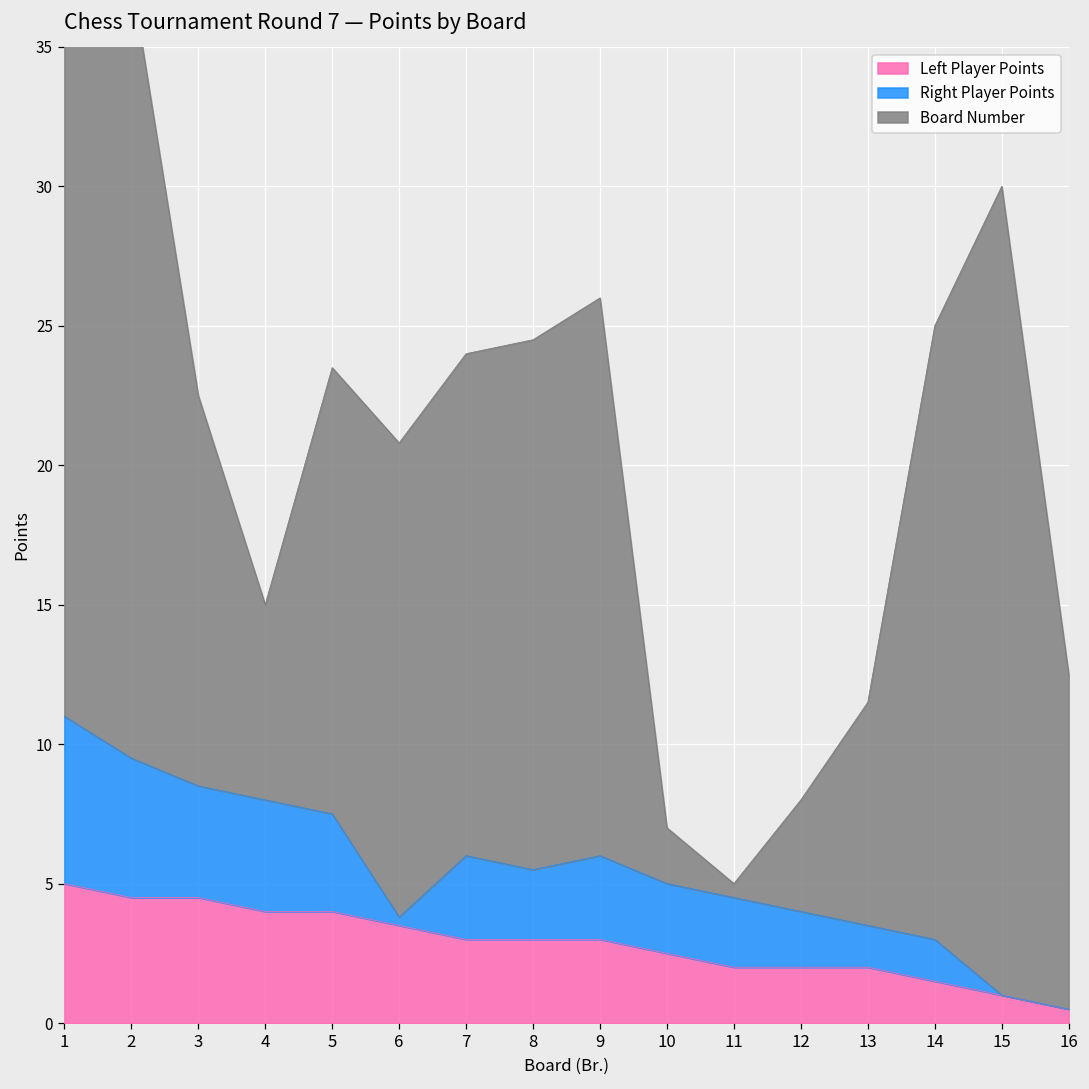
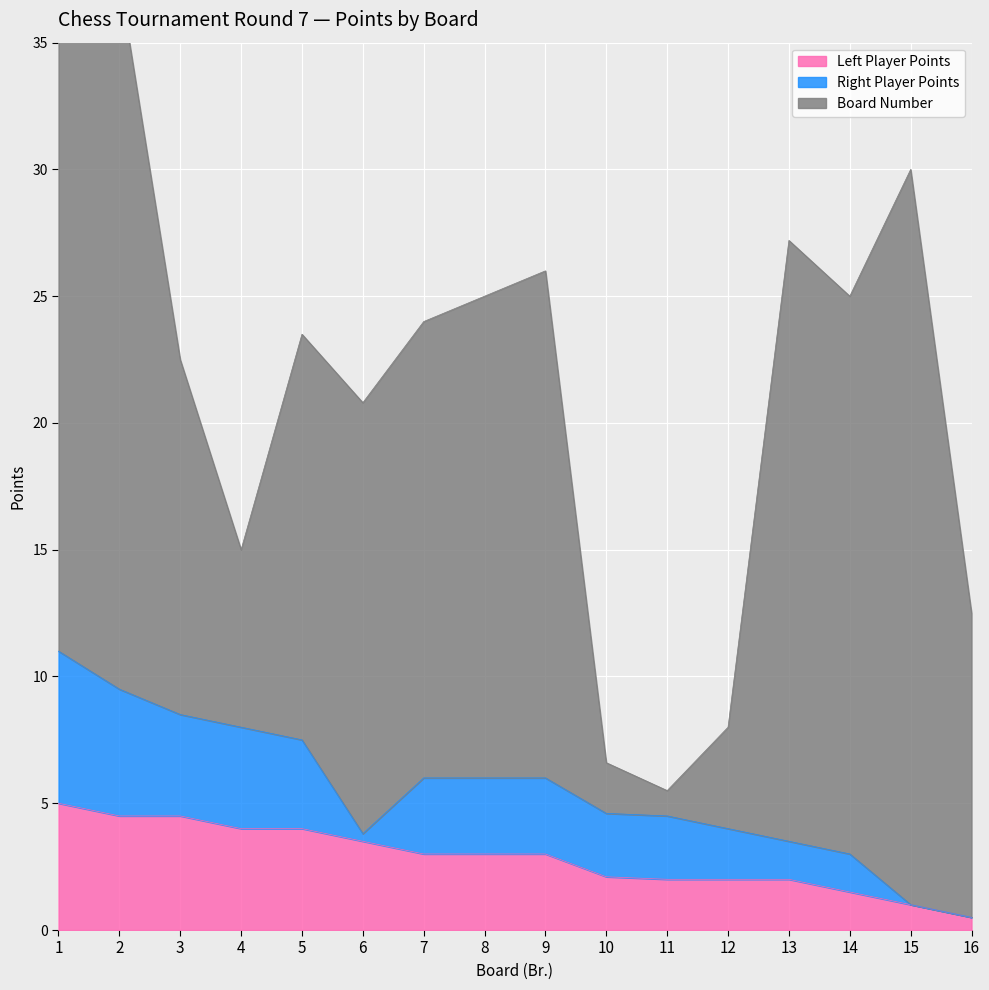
Right Player Points, 8: 2.5 -> 3.0
Left Player Points, 10: 2.5 -> 2.1
Board Number, 11: 0.5 -> 1.0
Board Number, 13: 8.0 -> 23.7
